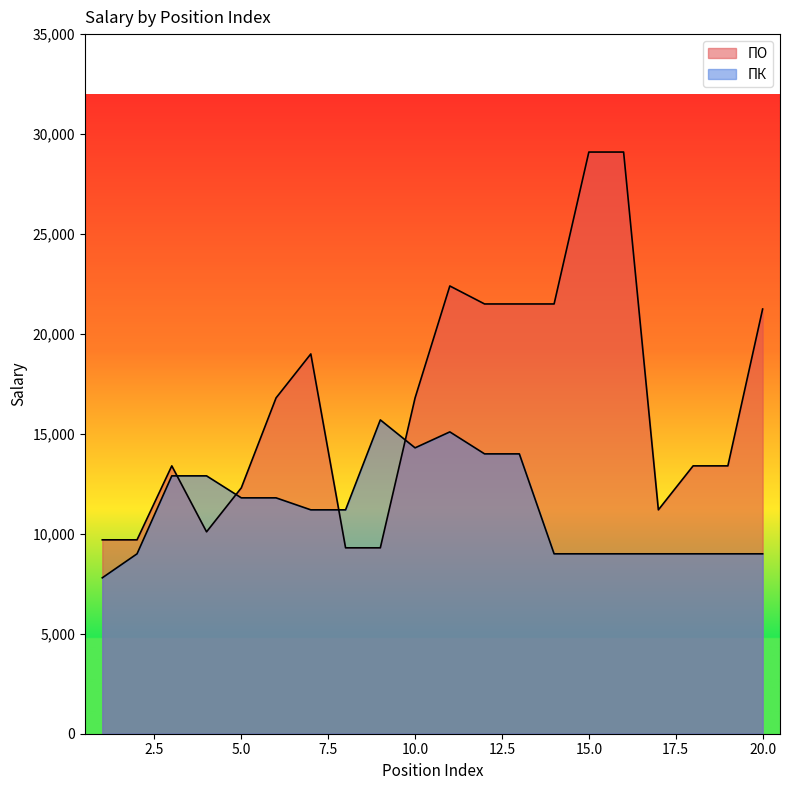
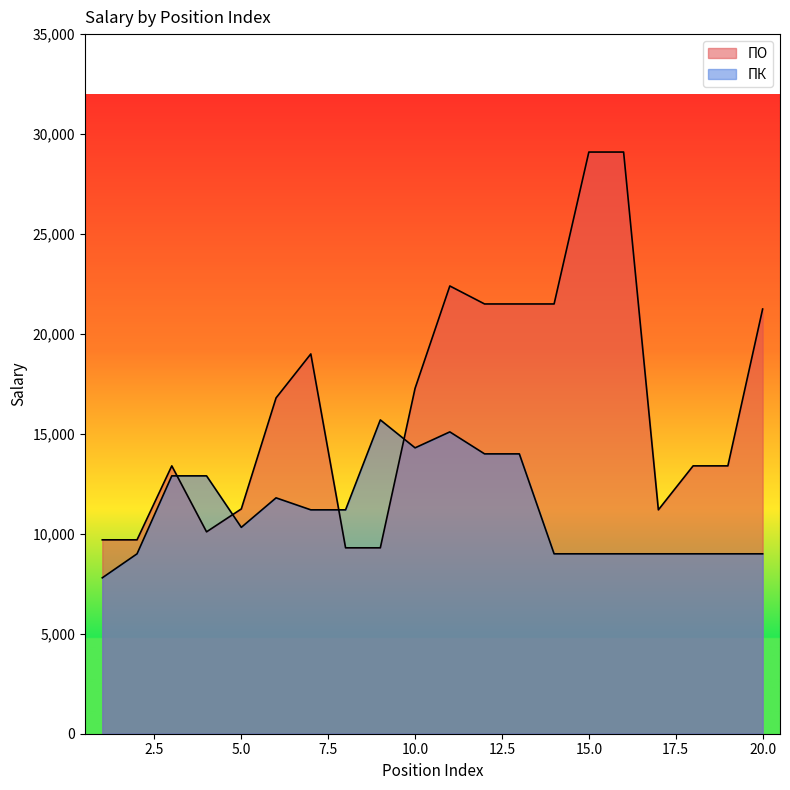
ПО, 5.0: 12,300 -> 11,200
ПК, 5.0: 11,800 -> 10,300
ПО, 10.0: 16,800 -> 17,300
